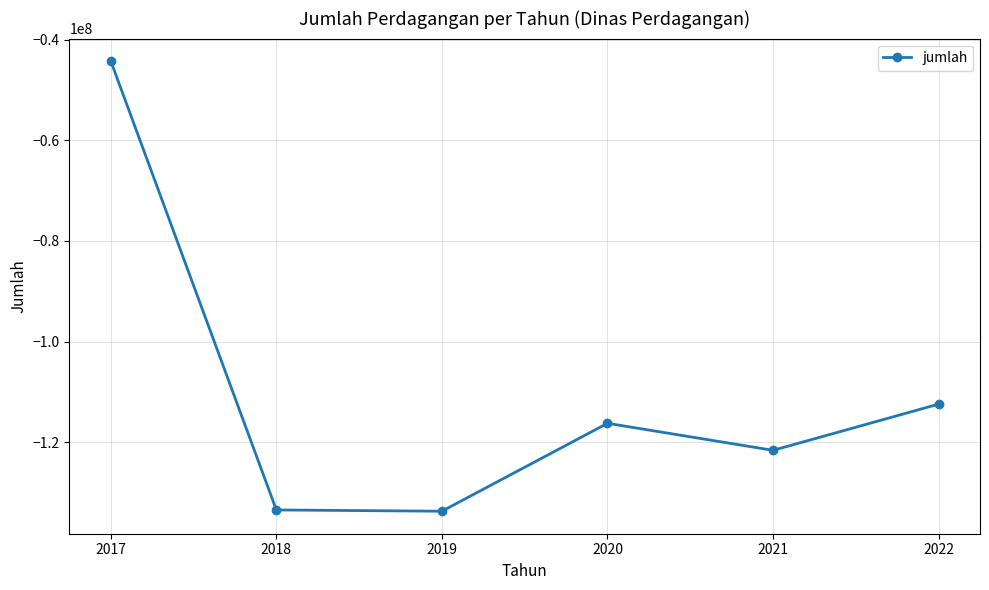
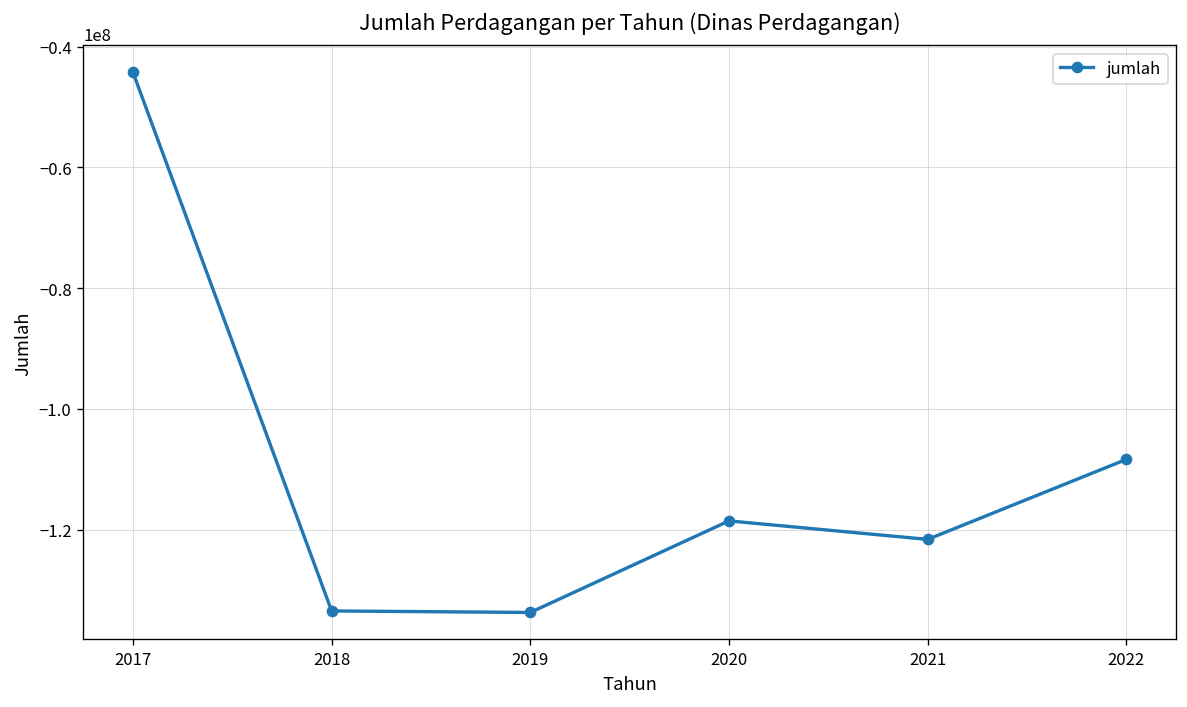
2020: -116000000 -> -119000000
2022: -112000000 -> -108000000
